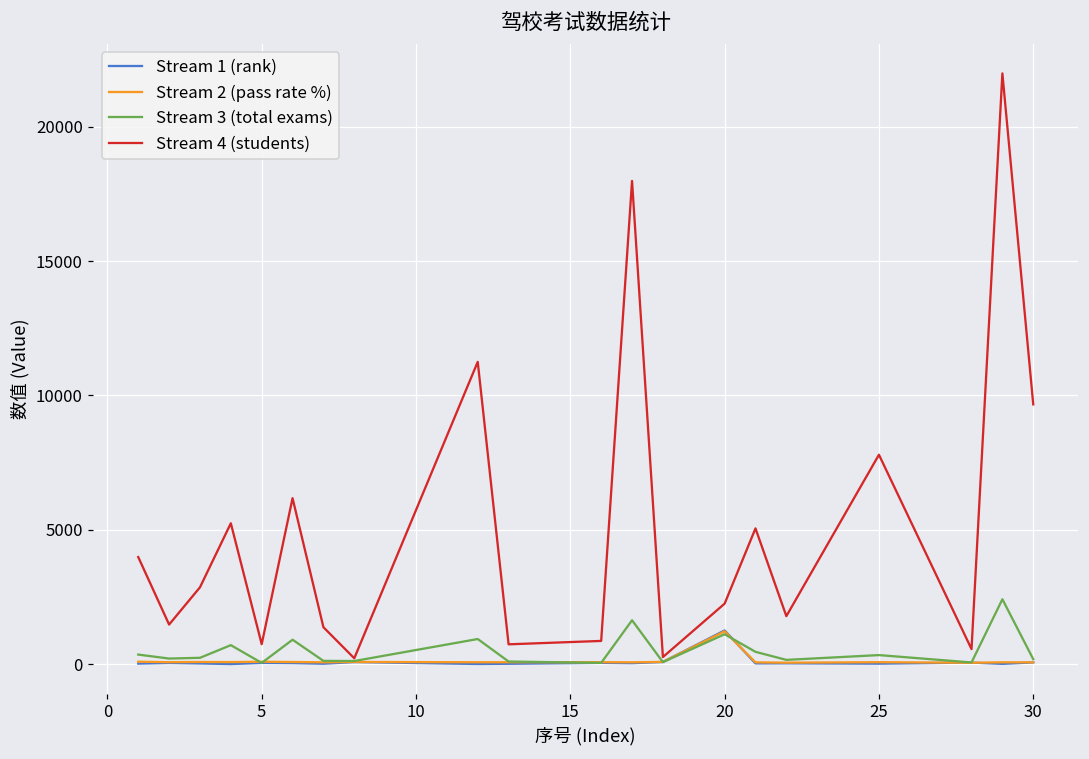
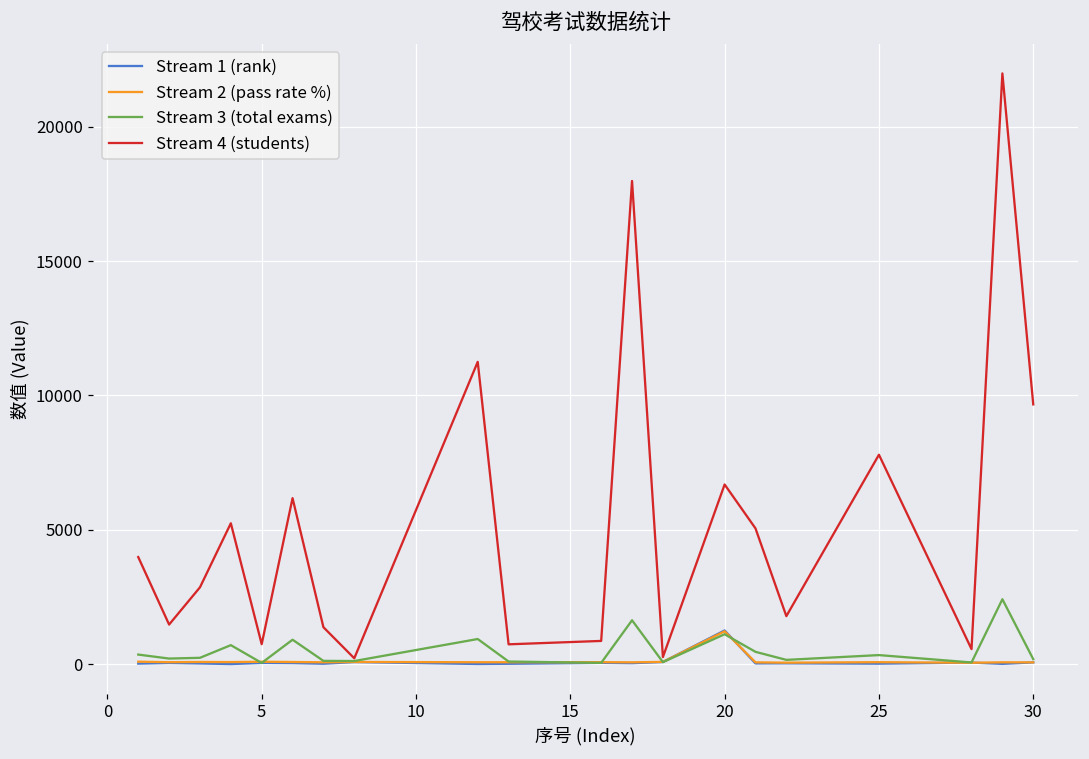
Stream 4 (students), 20: 2300 -> 6700
